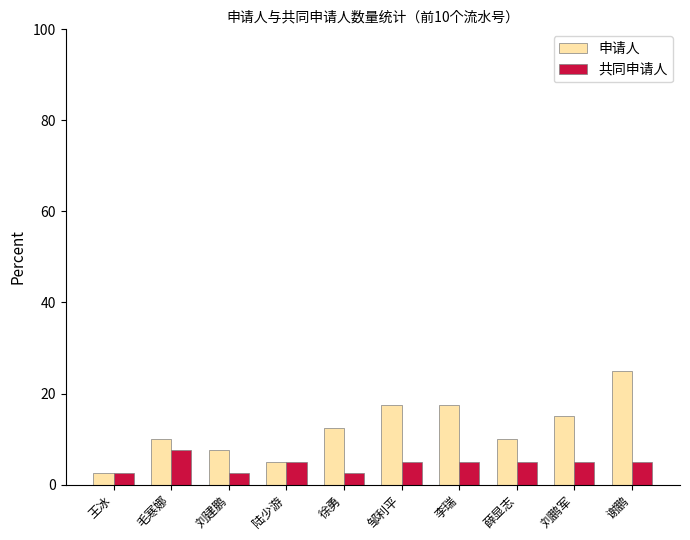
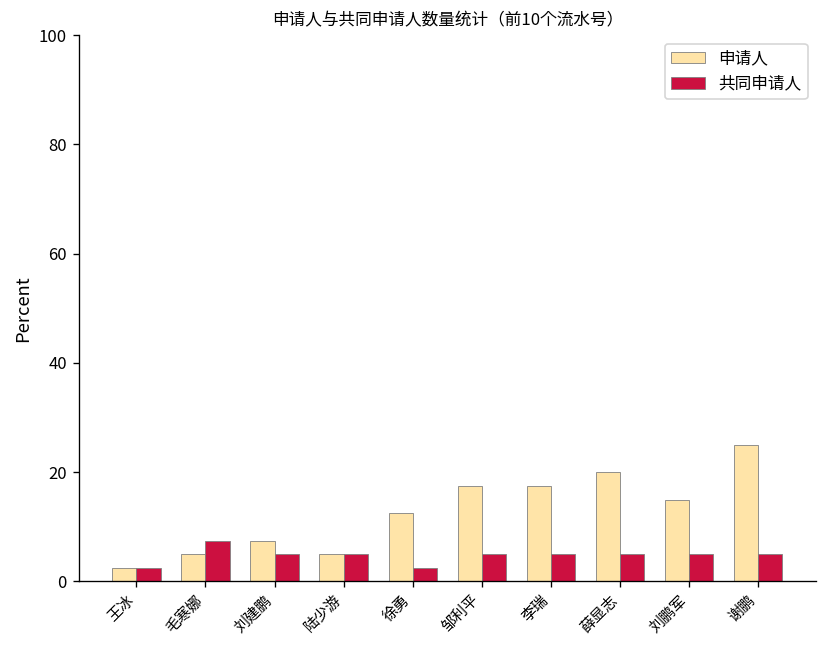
申请人, 毛寒娜: 10 -> 5
共同申请人, 刘建鹏: 3 -> 5
申请人, 薛显志: 10 -> 20
